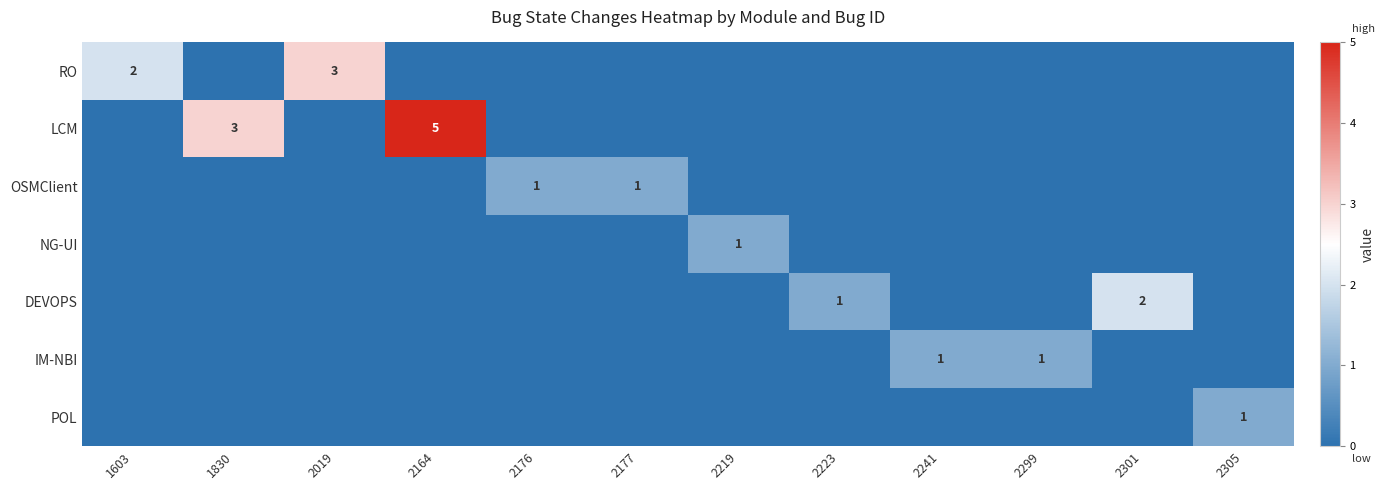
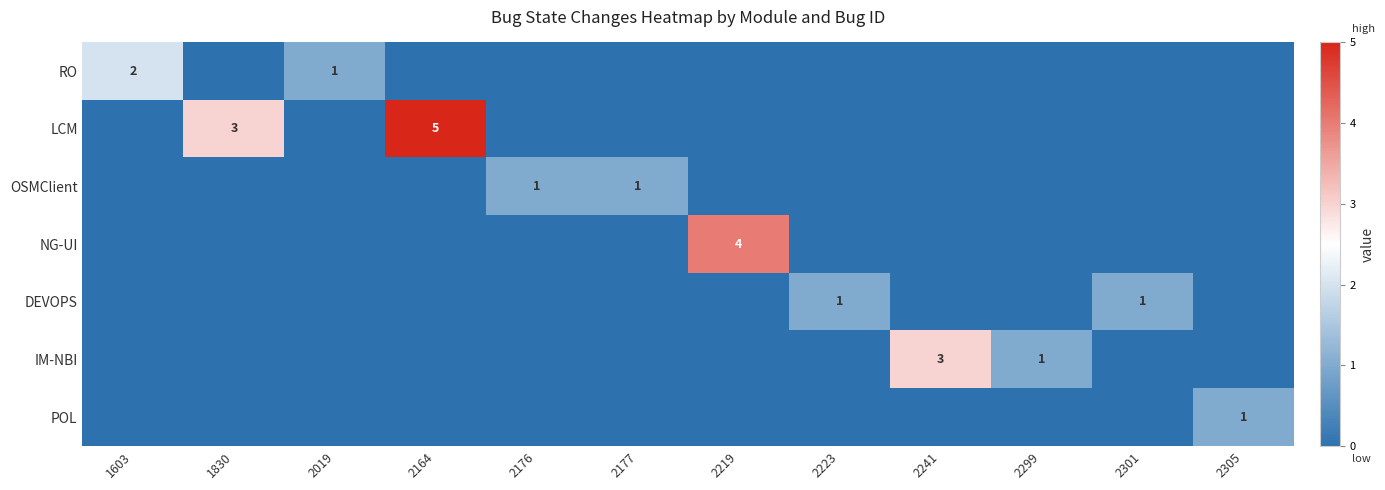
RO, 2019: 3 -> 1
NG-UI, 2219: 1 -> 4
DEVOPS, 2301: 2 -> 1
IM-NBI, 2241: 1 -> 3
